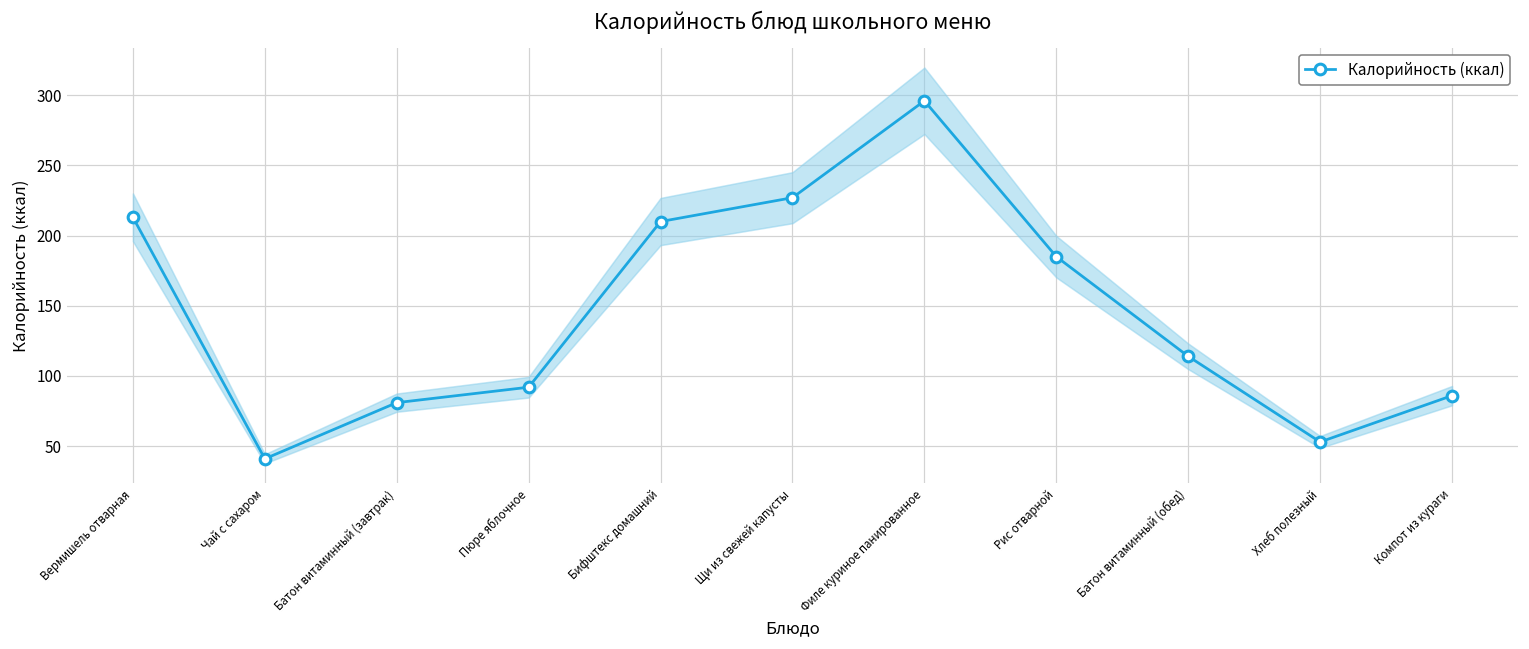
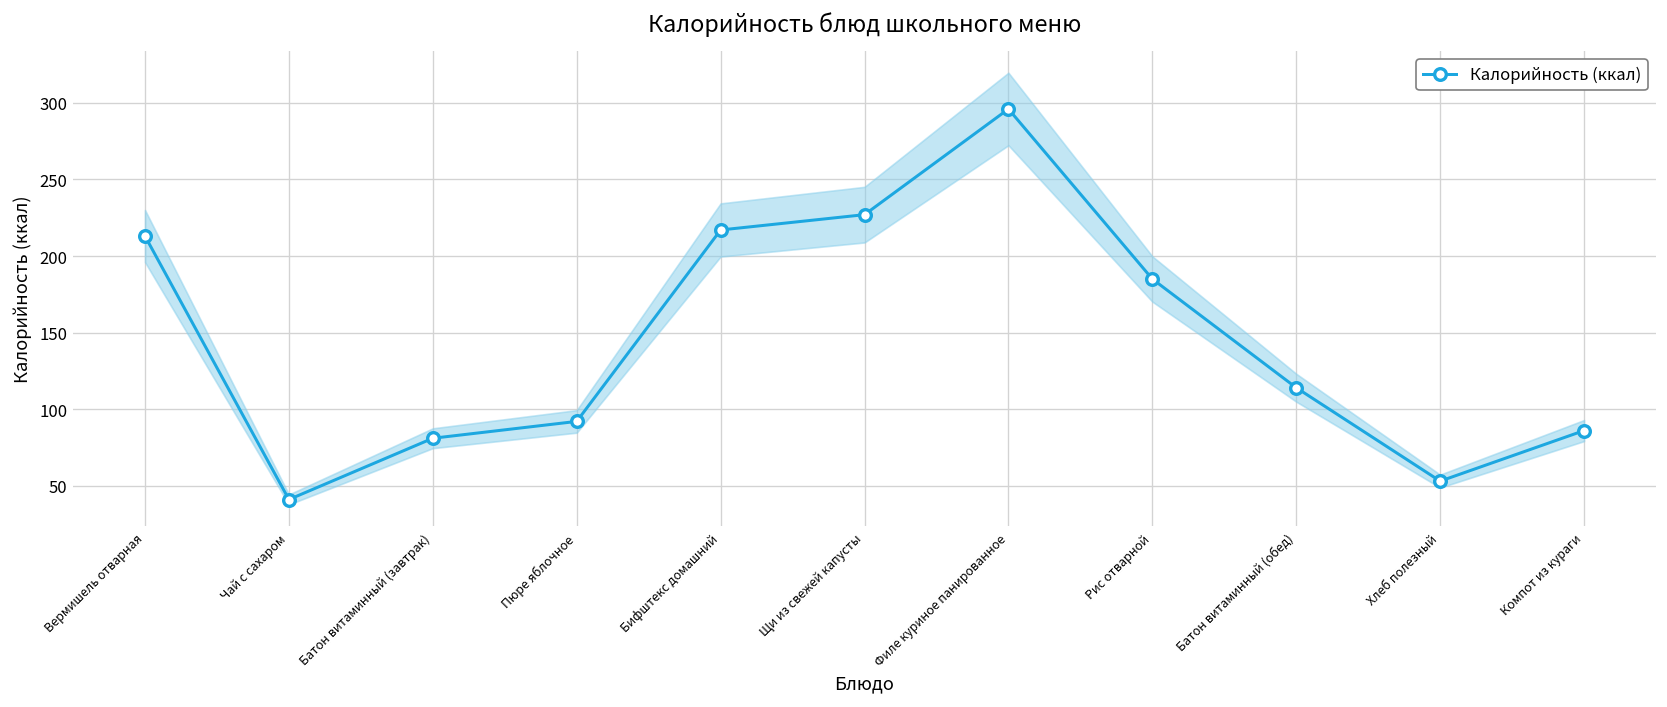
Калорийность (ккал), Бифштекс домашний: 210 -> 217
